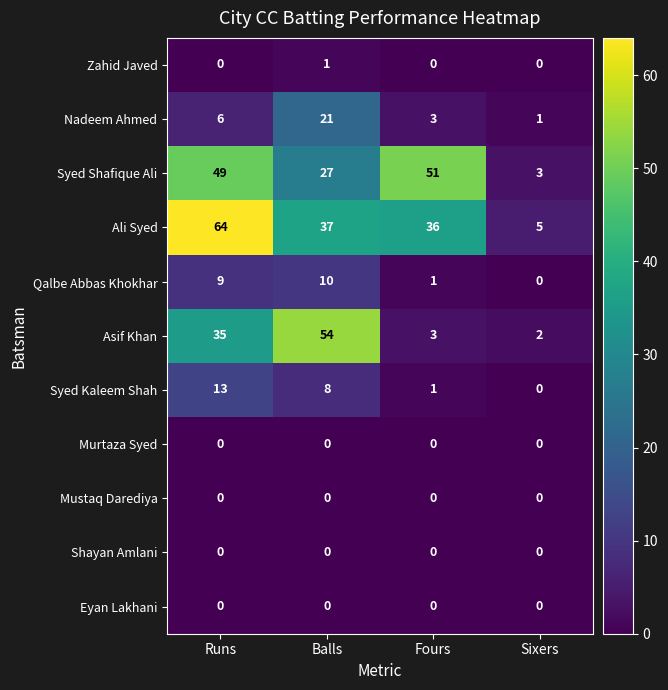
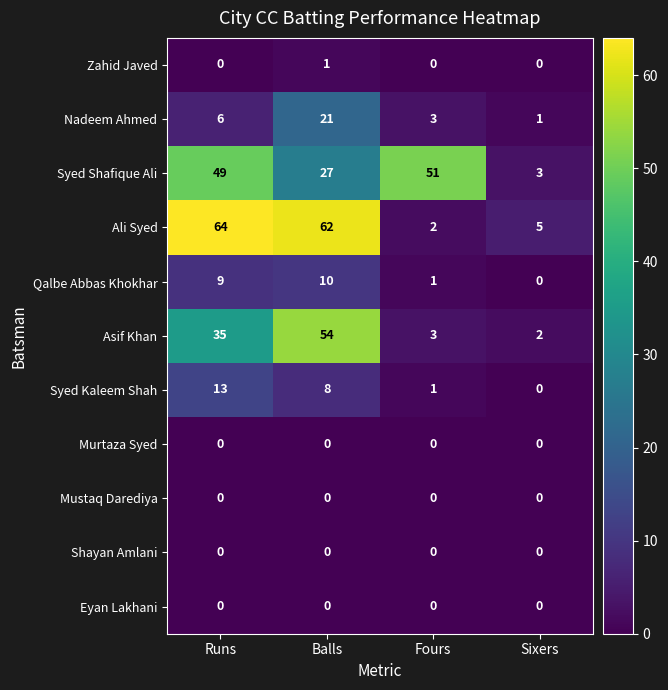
Ali Syed, Balls: 37 -> 62
Ali Syed, Fours: 36 -> 2
